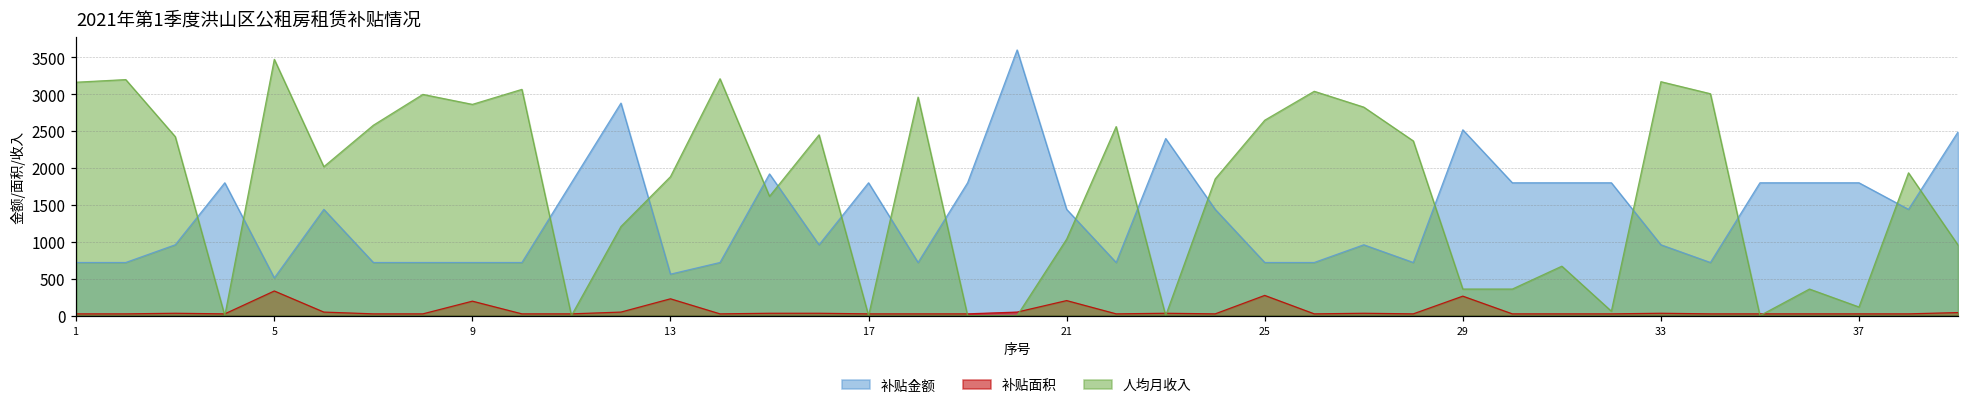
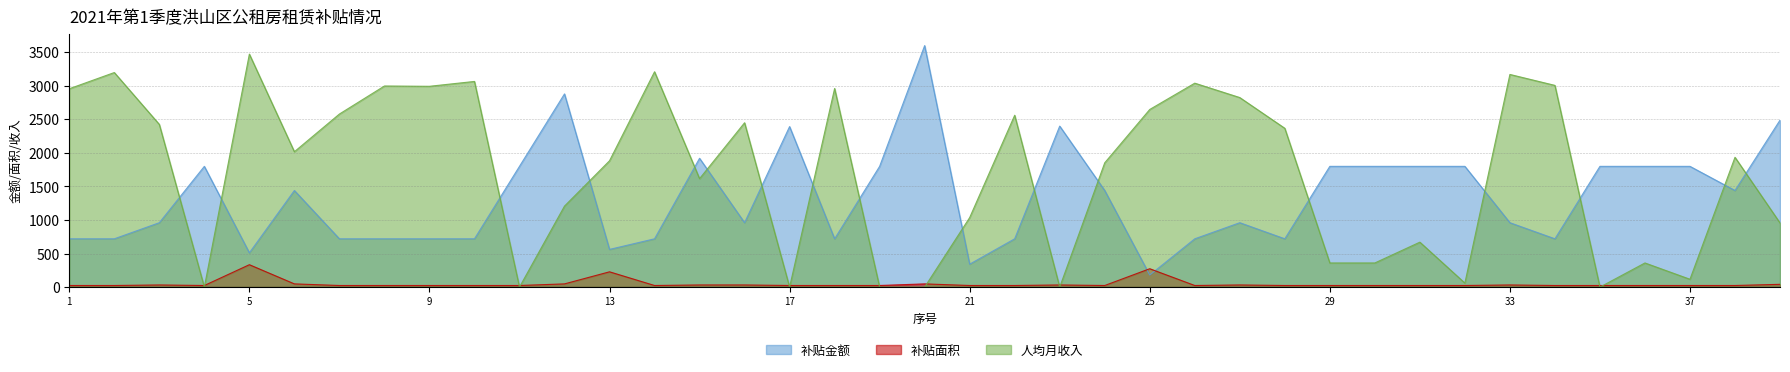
人均月收入, 1: 3200 -> 3000
补贴面积, 9: 200 -> 0
人均月收入, 9: 2900 -> 3000
补贴金额, 17: 1800 -> 2400
补贴金额, 21: 1400 -> 300
补贴面积, 21: 200 -> 0
补贴金额, 25: 700 -> 200
补贴金额, 29: 2500 -> 1800
补贴面积, 29: 300 -> 0
